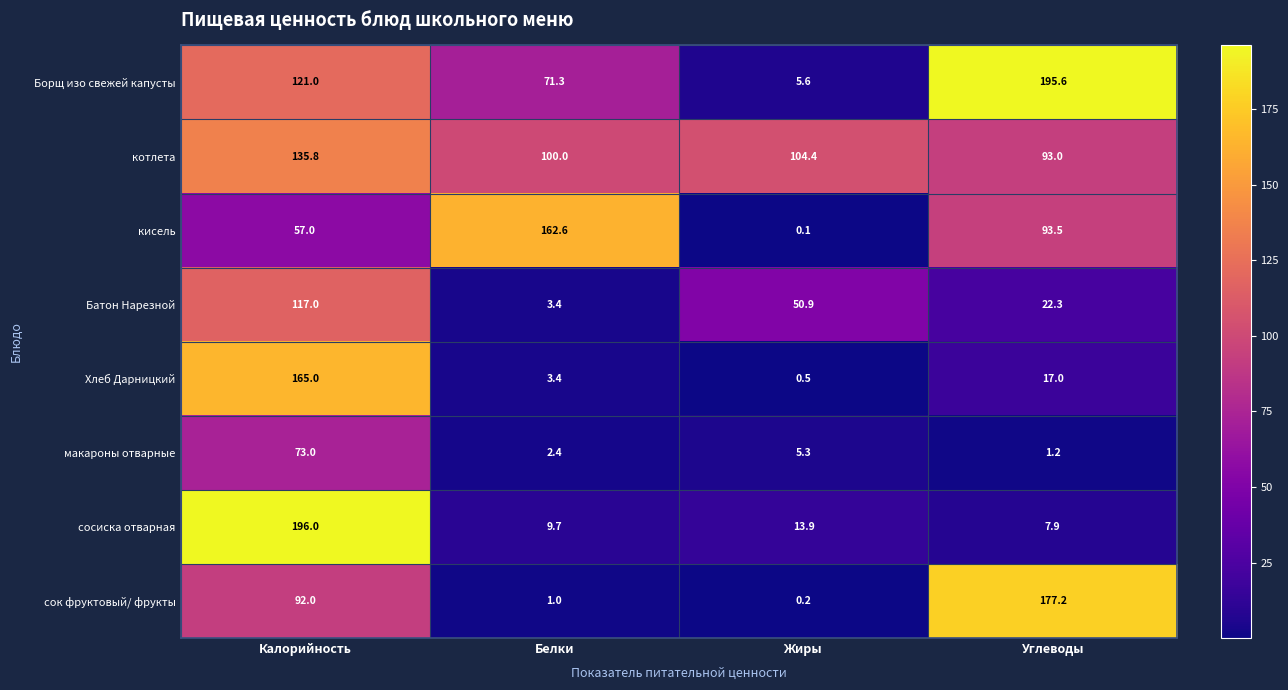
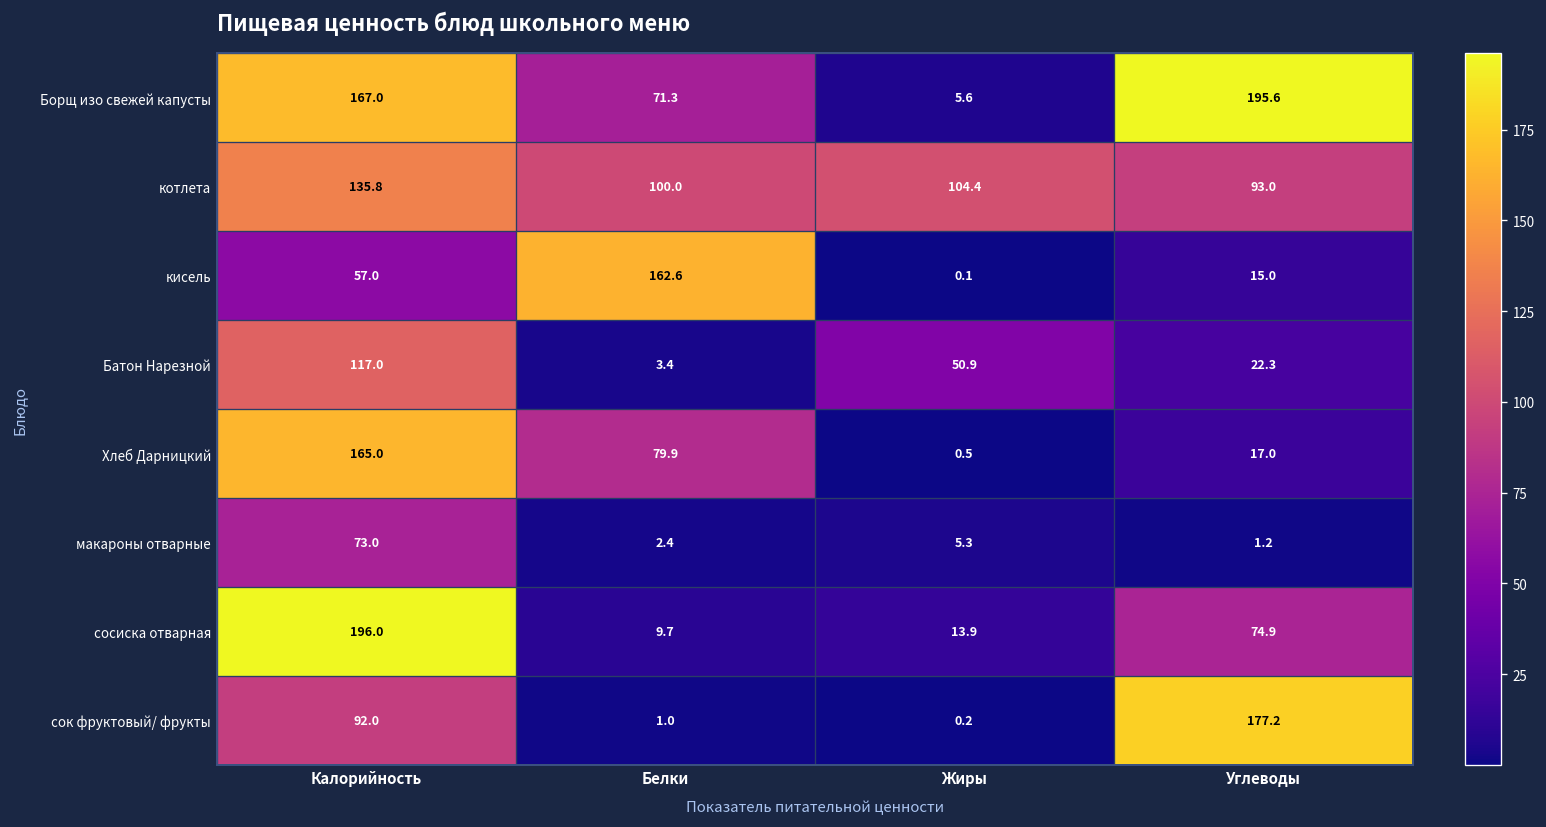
Борщ изо свежей капусты, Калорийность: 121.0 -> 167.0
кисель, Углеводы: 93.5 -> 15.0
Хлеб Дарницкий, Белки: 3.4 -> 79.9
сосиска отварная, Углеводы: 7.9 -> 74.9
